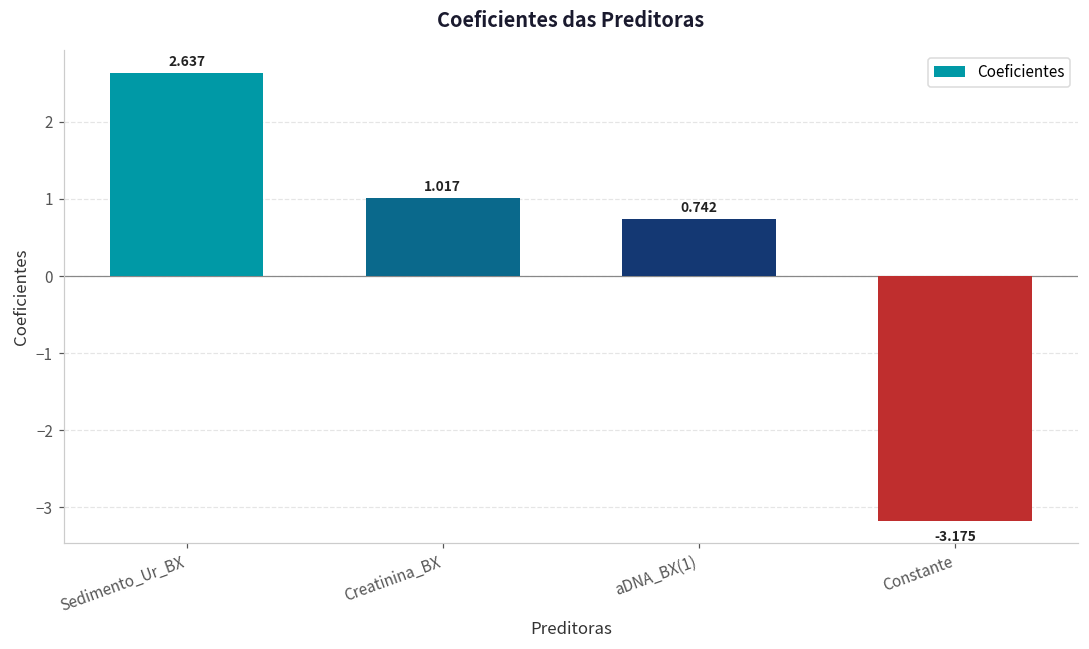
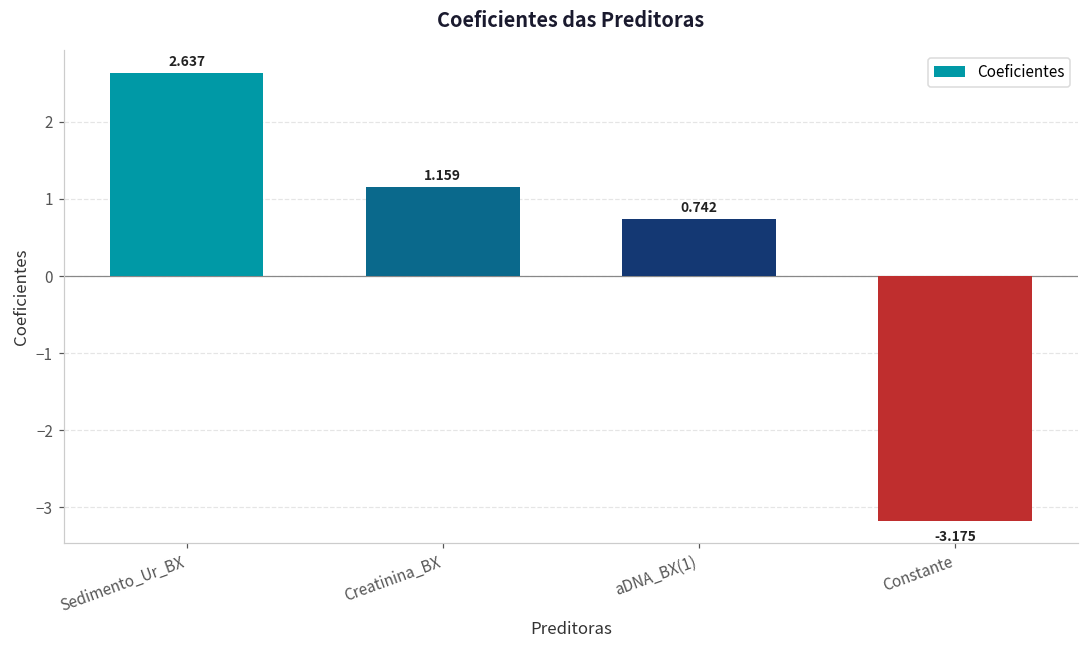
Creatinina_BX: 1.017 -> 1.159
